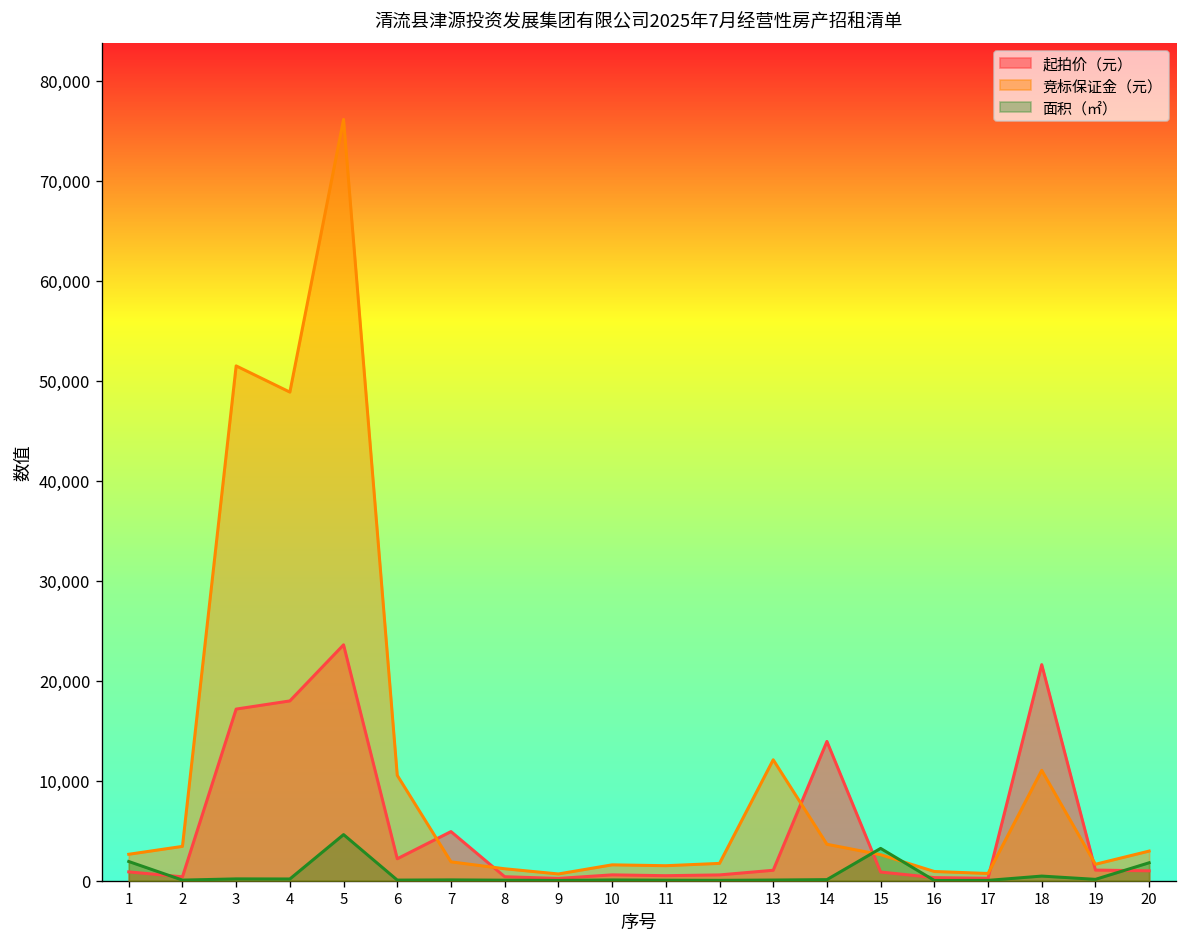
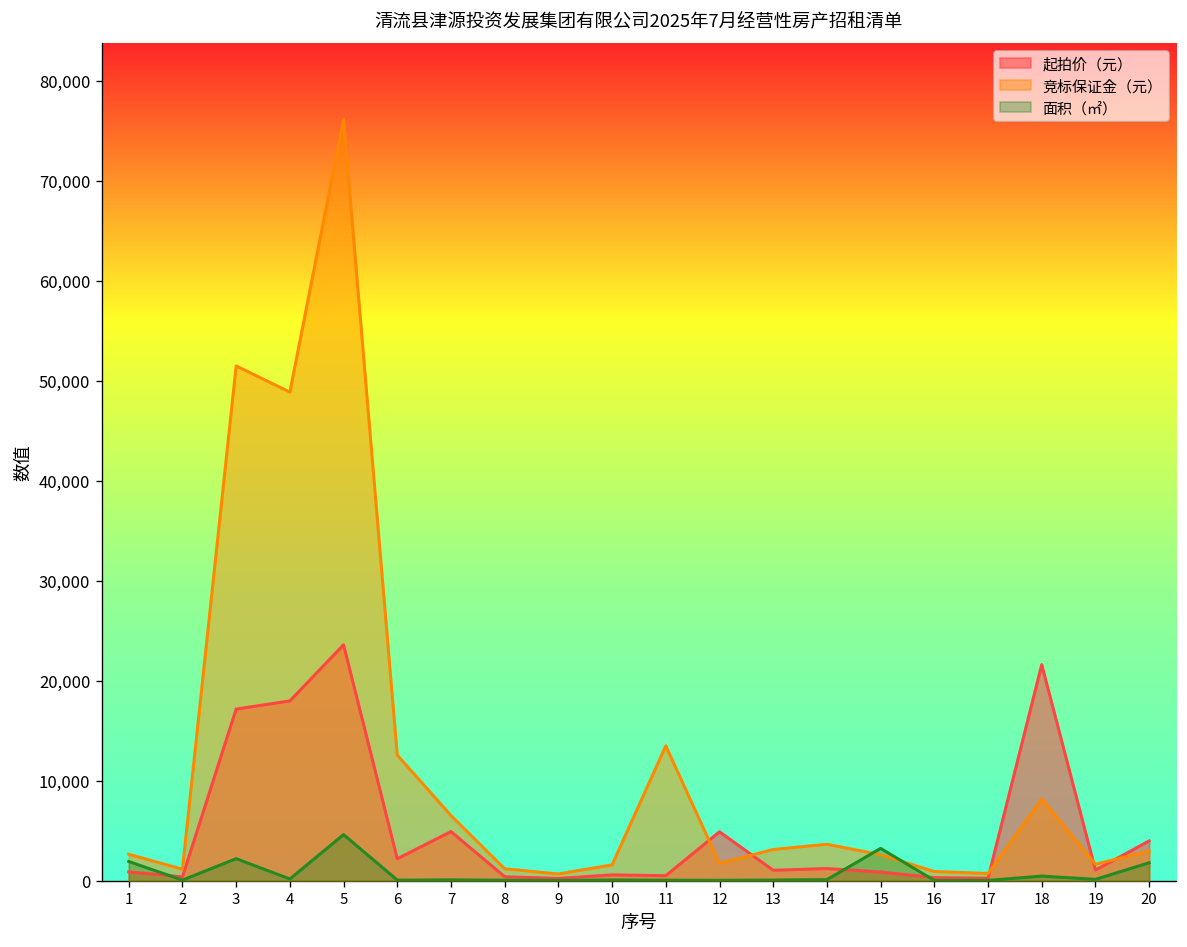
竞标保证金（元）, 2: 3,000 -> 1,000
面积（㎡）, 3: 0 -> 2,000
竞标保证金（元）, 6: 11,000 -> 13,000
竞标保证金（元）, 7: 2,000 -> 7,000
竞标保证金（元）, 11: 1,000 -> 13,000
起拍价（元）, 12: 1,000 -> 5,000
竞标保证金（元）, 13: 12,000 -> 3,000
起拍价（元）, 14: 14,000 -> 1,000
竞标保证金（元）, 18: 11,000 -> 8,000
起拍价（元）, 20: 1,000 -> 4,000
